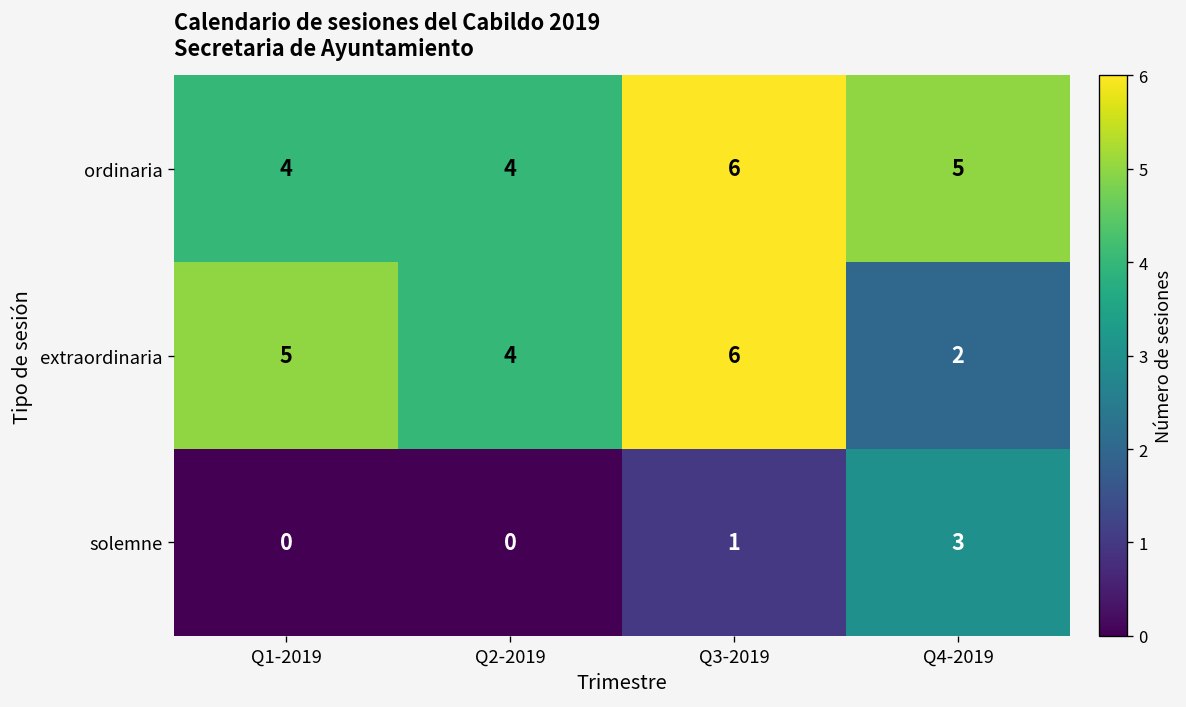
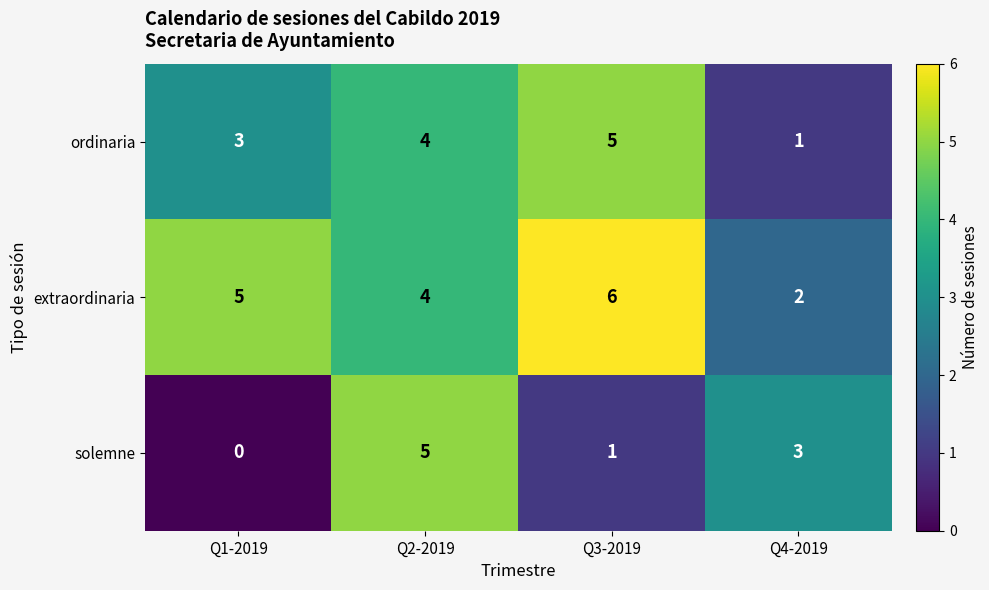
ordinaria, Q1-2019: 4 -> 3
ordinaria, Q3-2019: 6 -> 5
ordinaria, Q4-2019: 5 -> 1
solemne, Q2-2019: 0 -> 5
